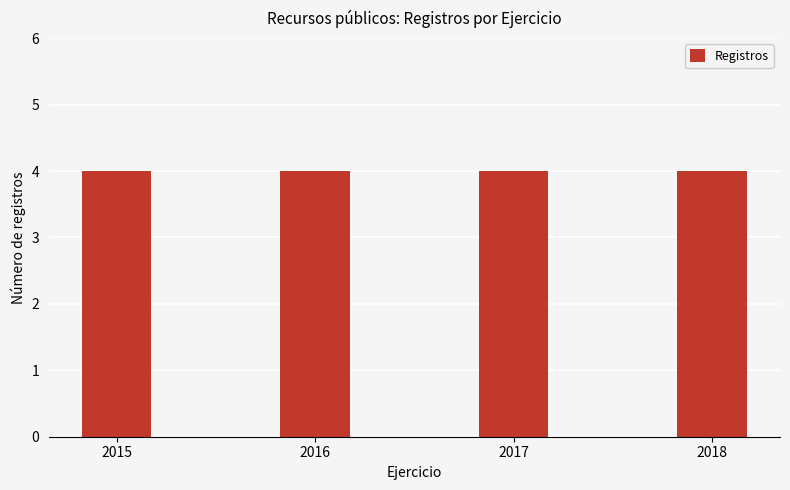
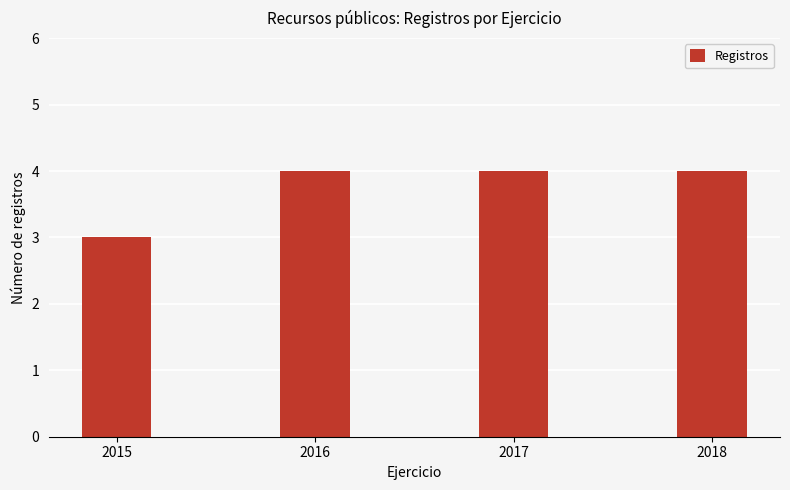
2015: 4 -> 3
